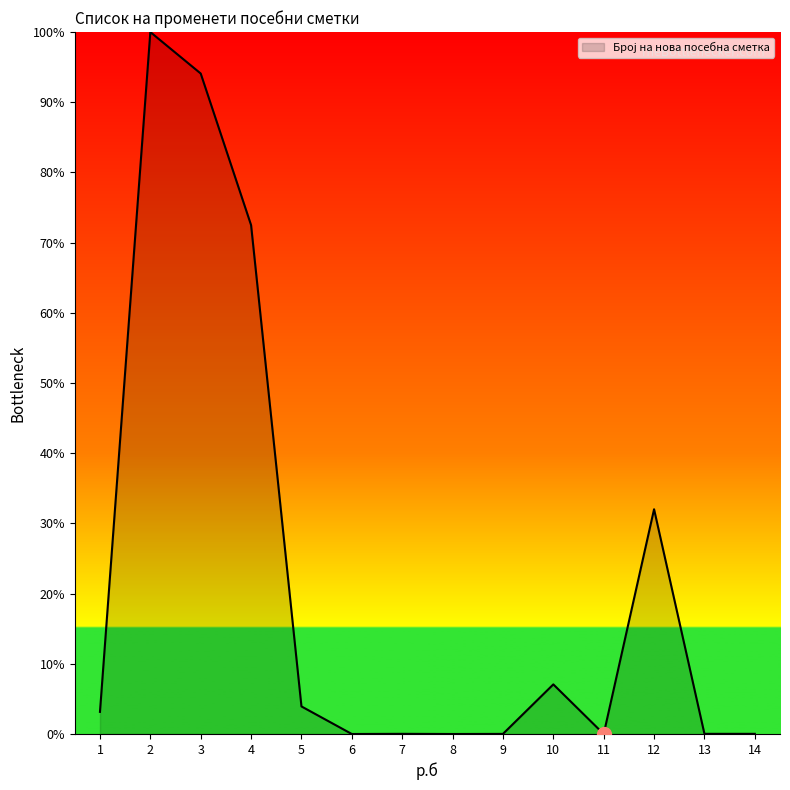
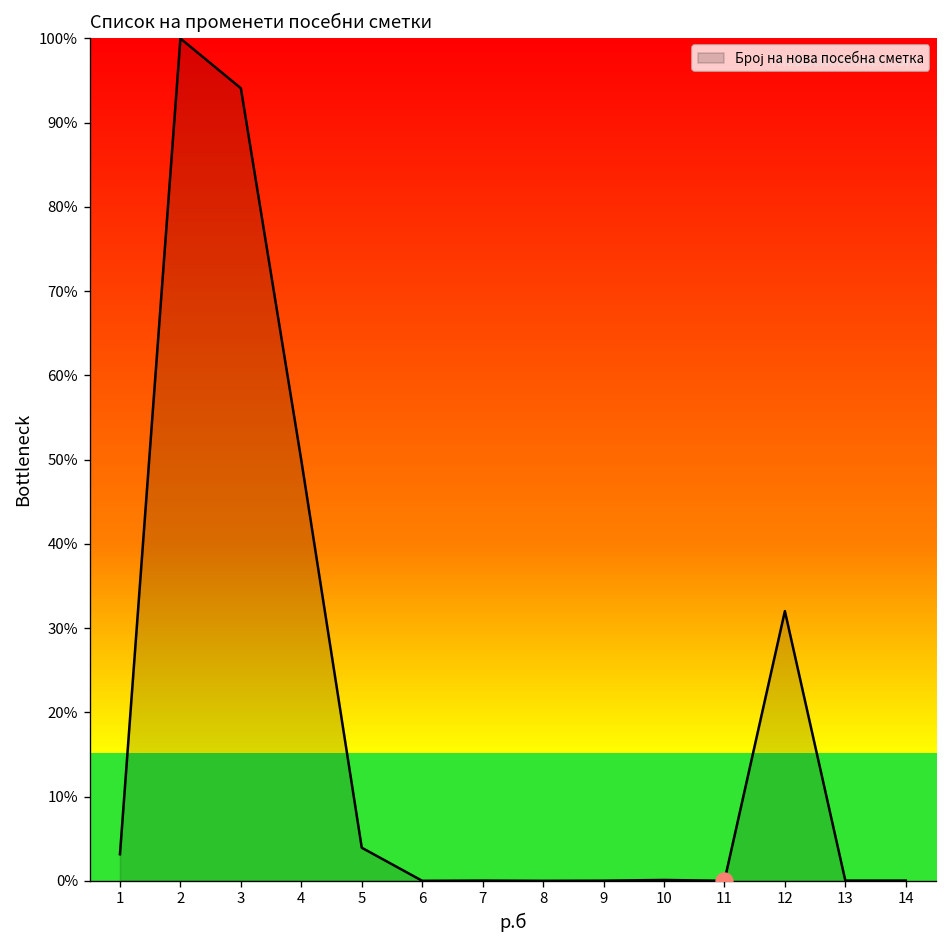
Број на нова посебна сметка, 4: 72% -> 50%
Број на нова посебна сметка, 10: 7% -> 0%
